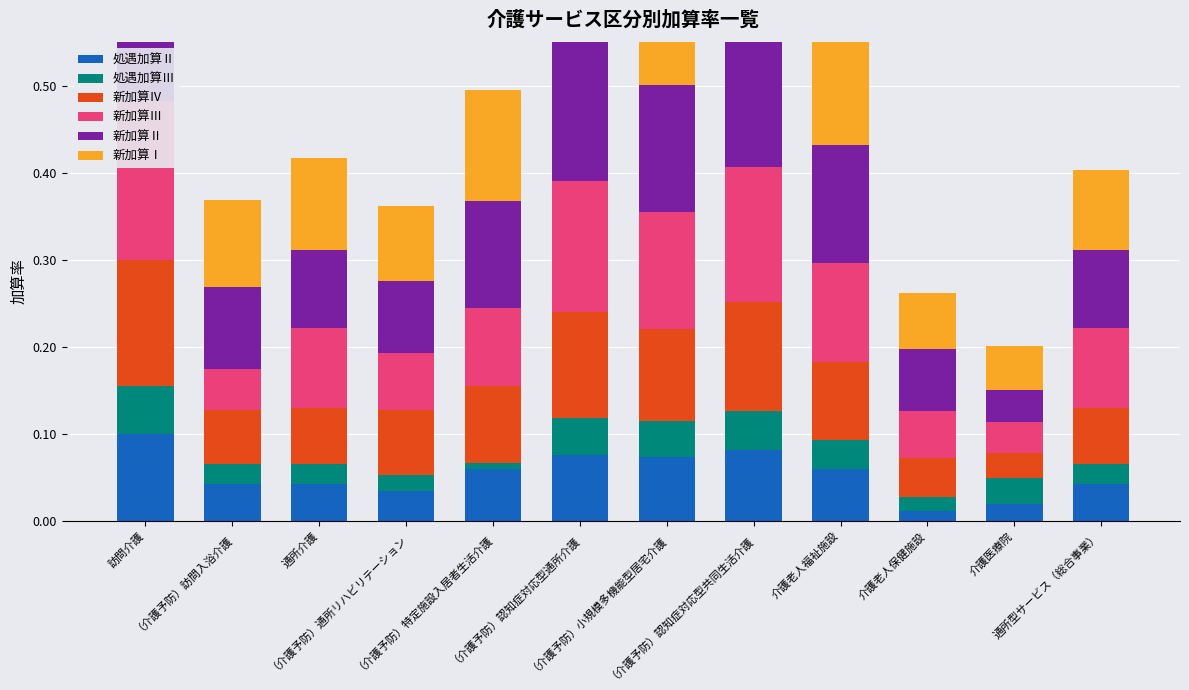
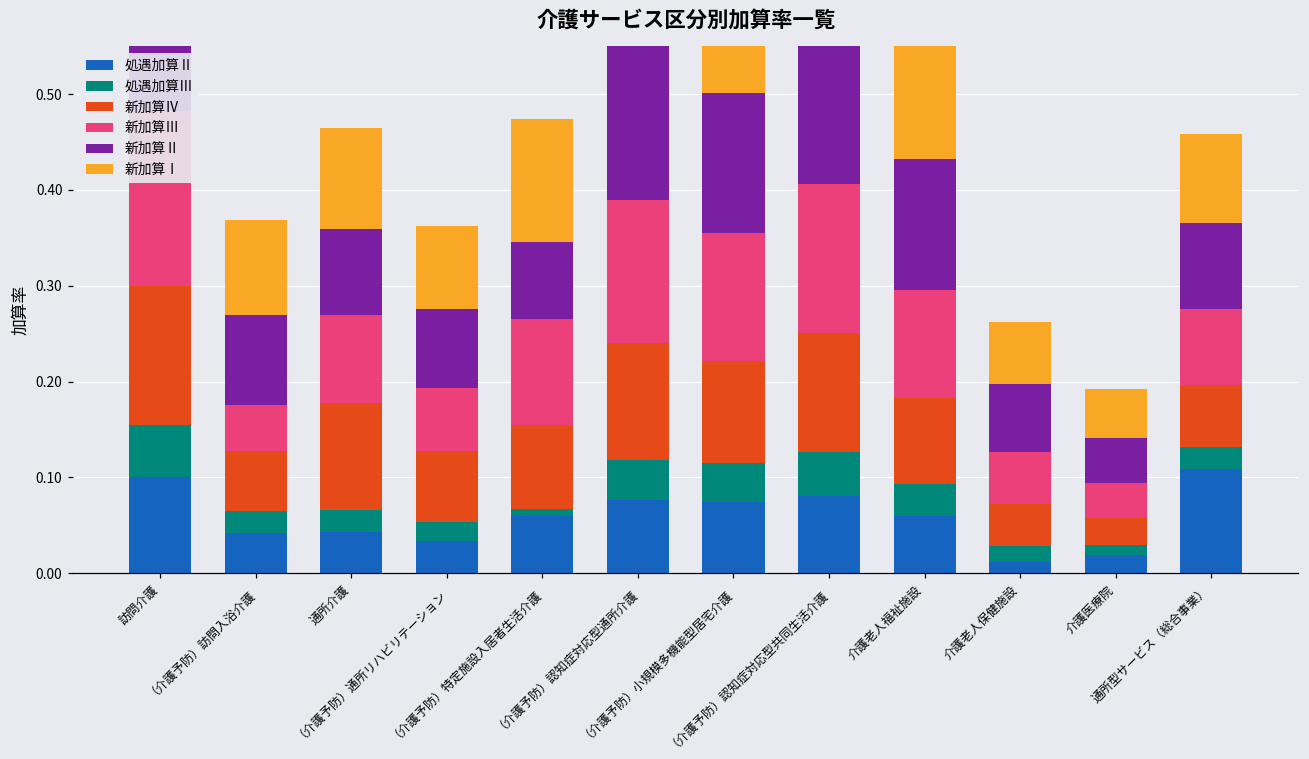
新加算Ⅳ, 通所介護: 0.06 -> 0.11
新加算Ⅲ, （介護予防）特定施設入居者生活介護: 0.09 -> 0.11
新加算Ⅱ, （介護予防）特定施設入居者生活介護: 0.12 -> 0.08
処遇加算Ⅲ, 介護医療院: 0.03 -> 0.01
新加算Ⅱ, 介護医療院: 0.04 -> 0.05
処遇加算Ⅱ, 通所型サービス（総合事業）: 0.04 -> 0.11
新加算Ⅲ, 通所型サービス（総合事業）: 0.09 -> 0.08
